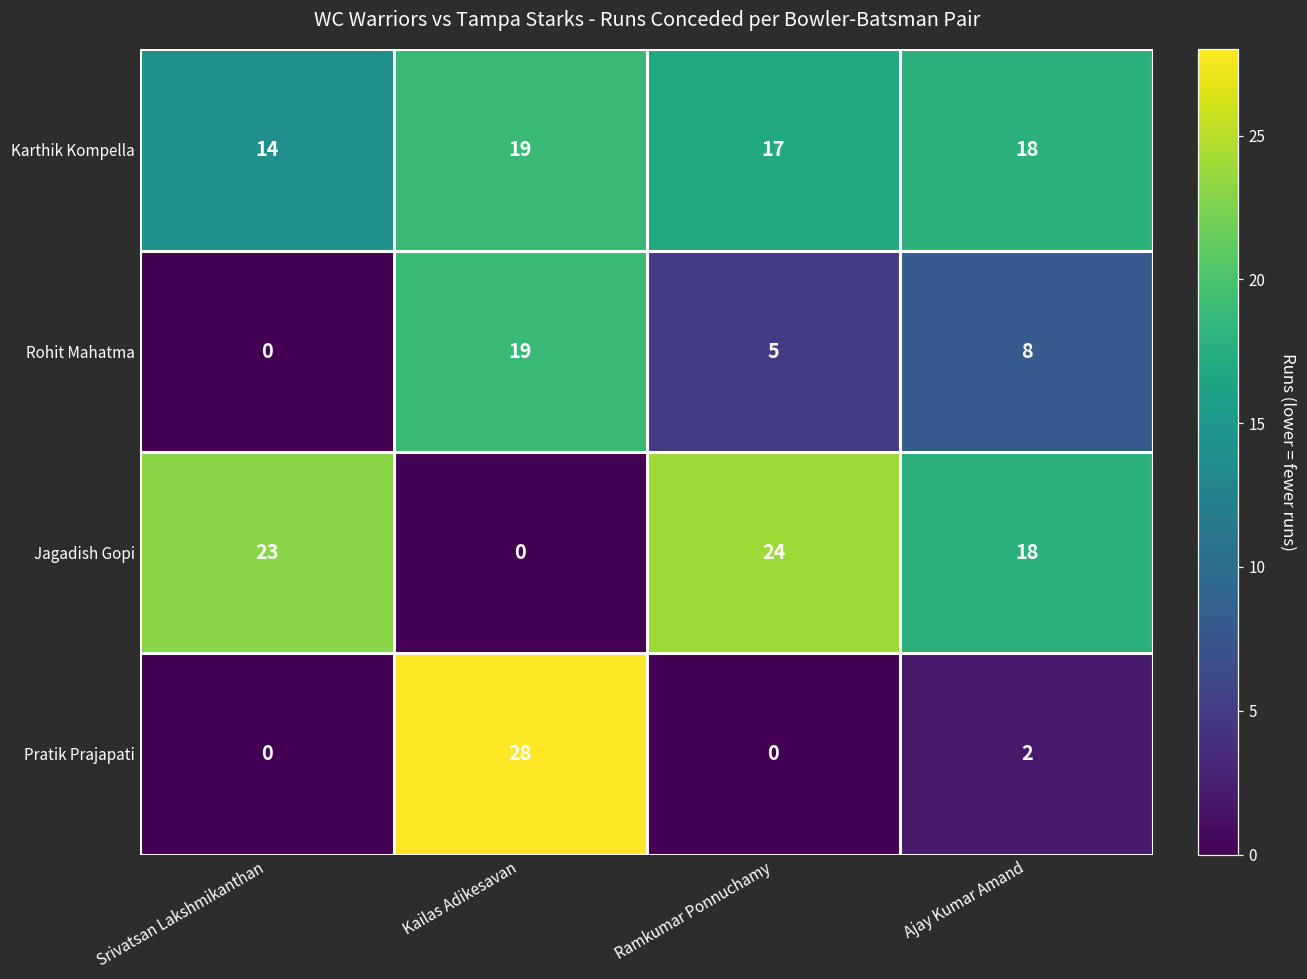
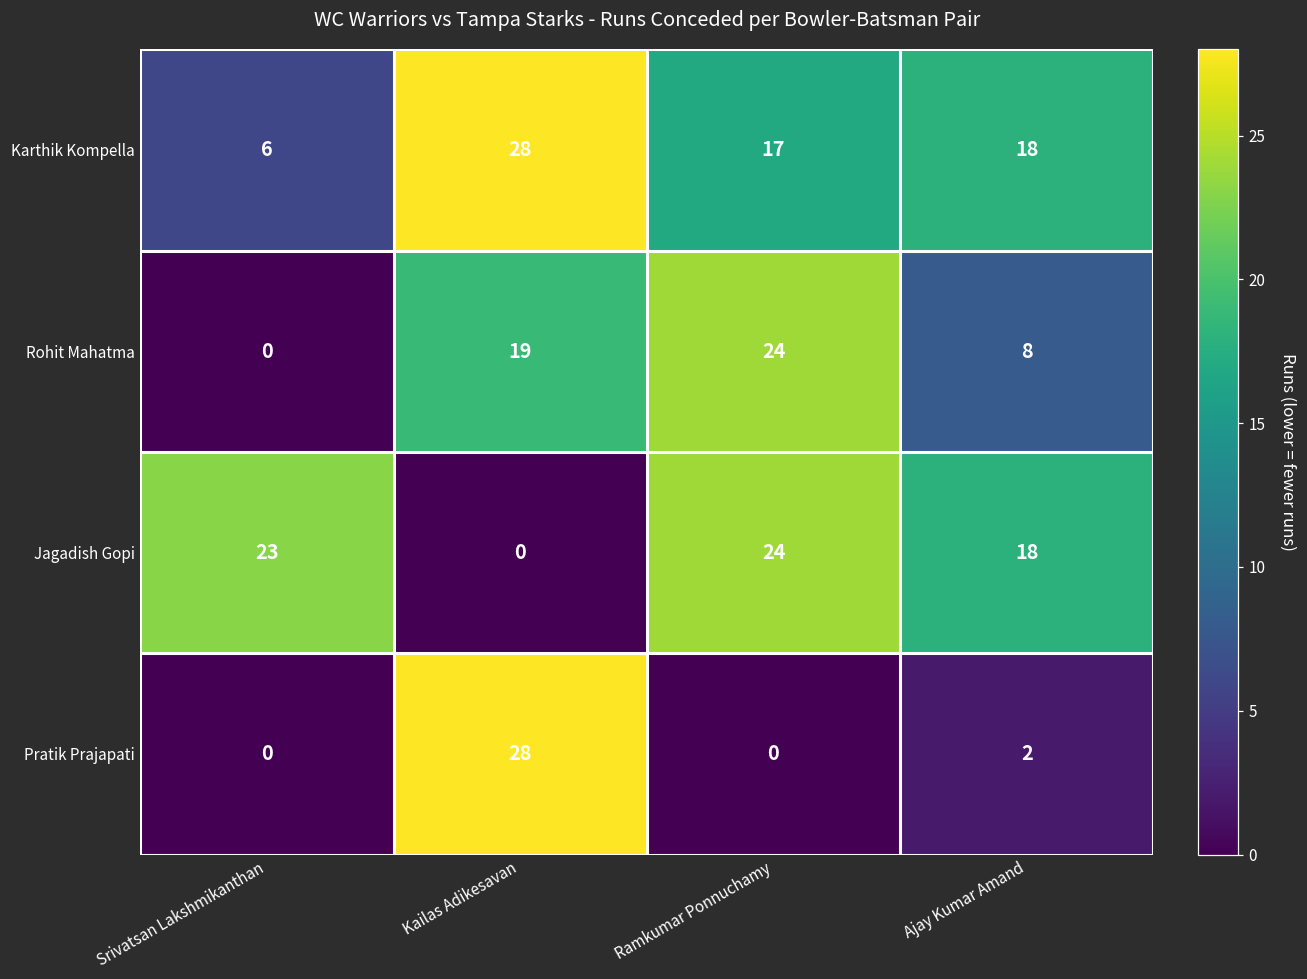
Karthik Kompella, Srivatsan Lakshmikanthan: 14 -> 6
Karthik Kompella, Kailas Adikesavan: 19 -> 28
Rohit Mahatma, Ramkumar Ponnuchamy: 5 -> 24
